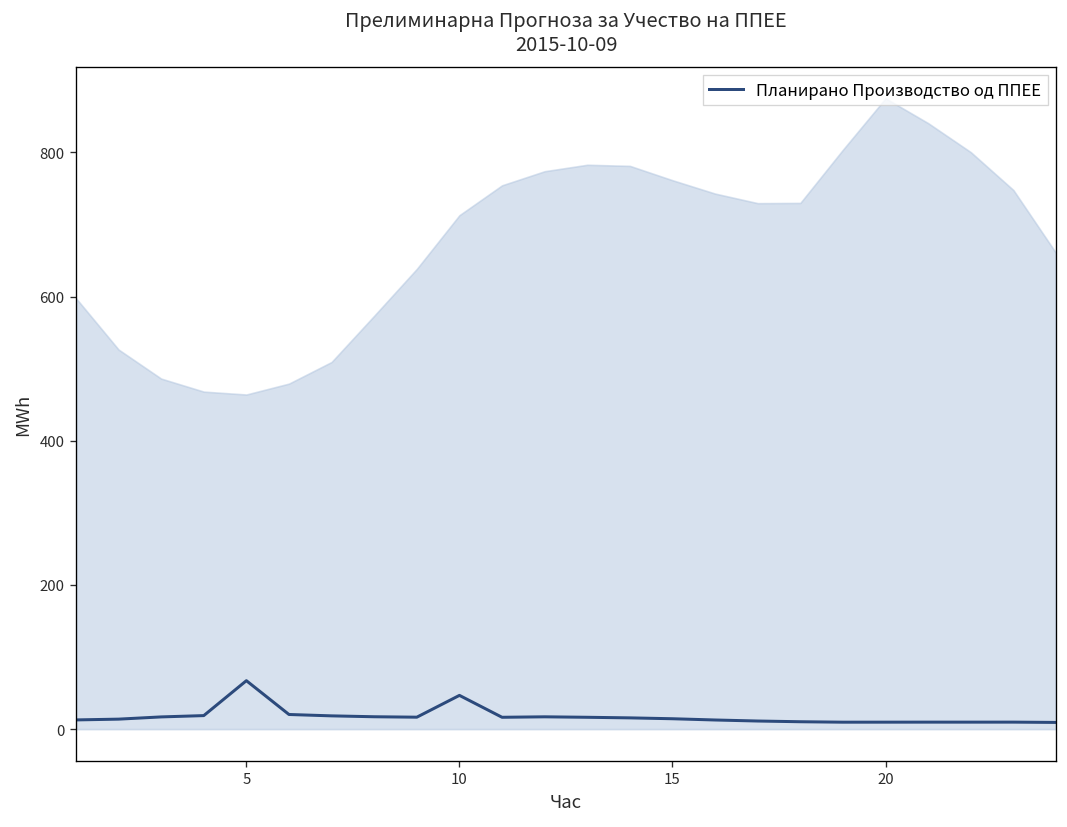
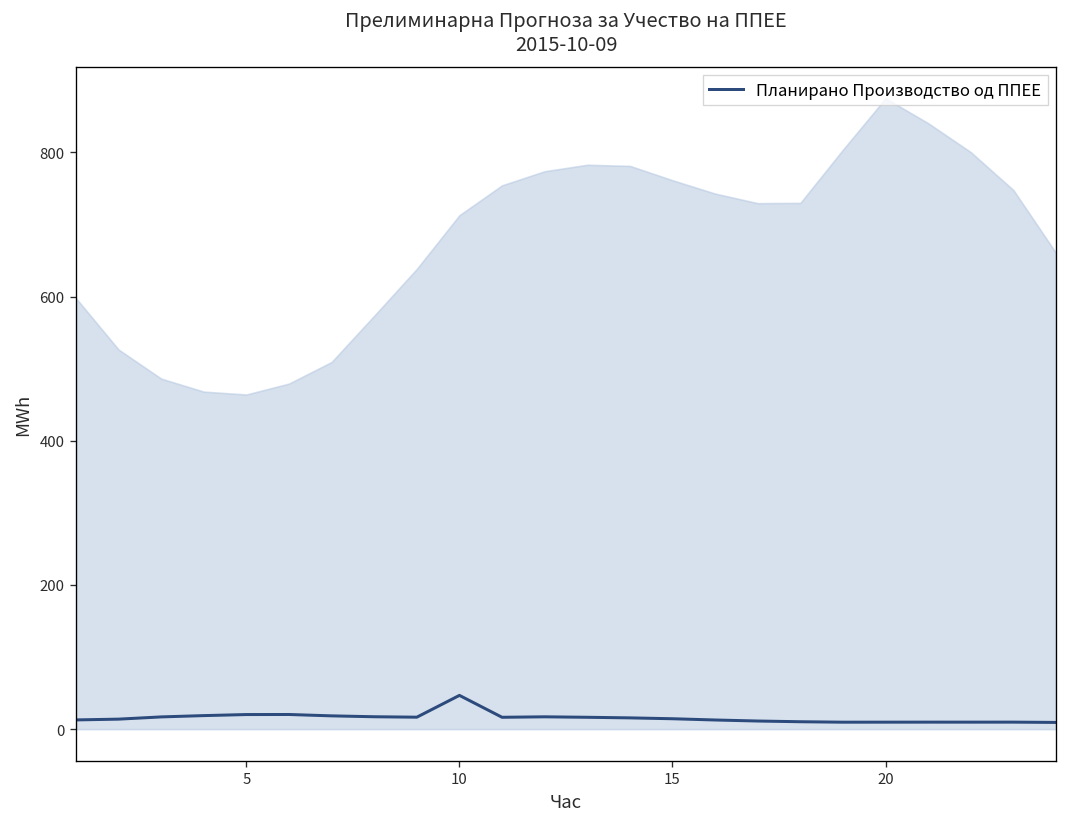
Планирано Производство од ППЕЕ, 5: 70 -> 20
